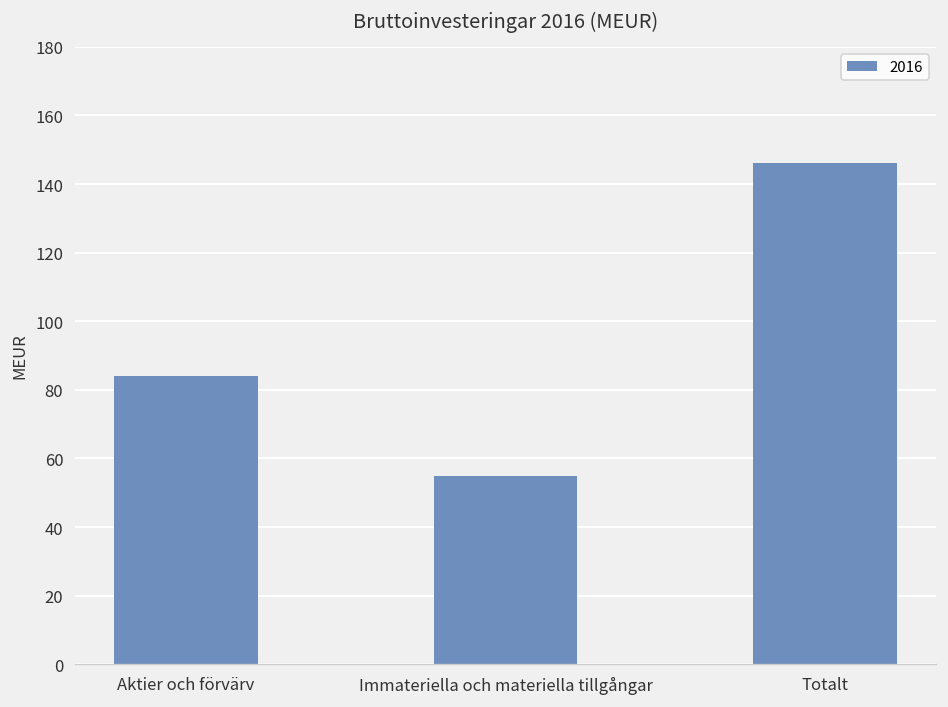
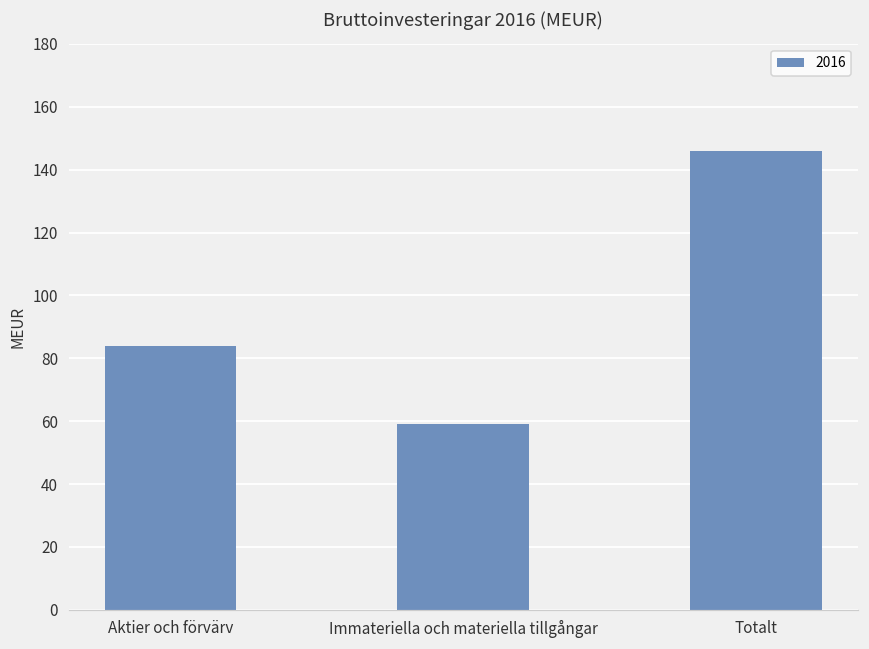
Immateriella och materiella tillgångar: 55 -> 59
